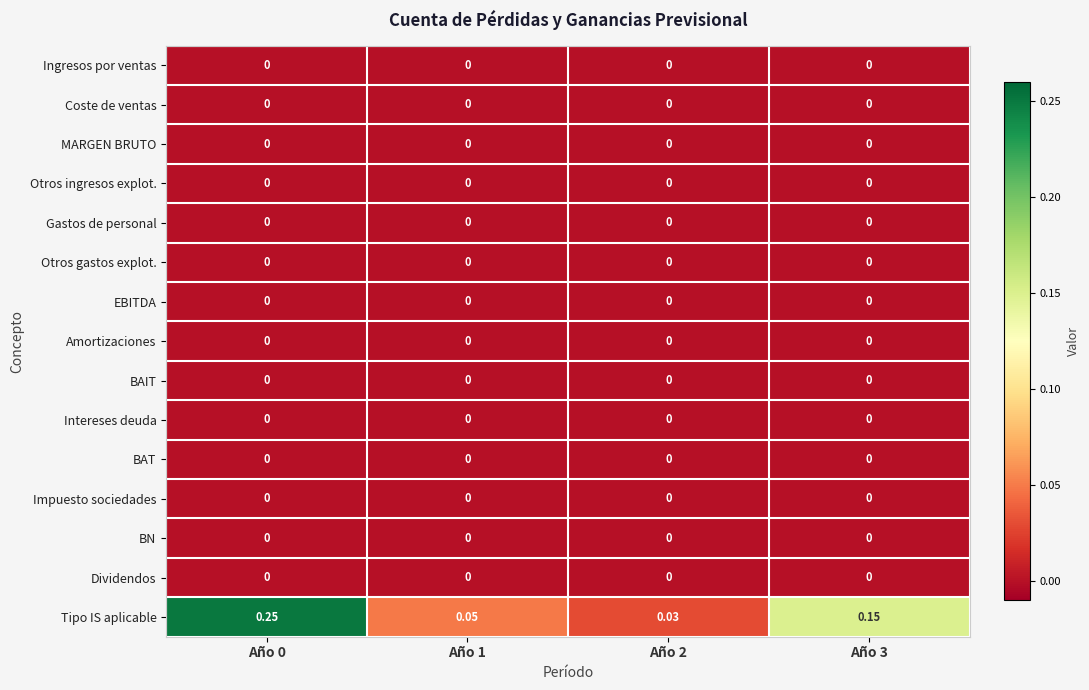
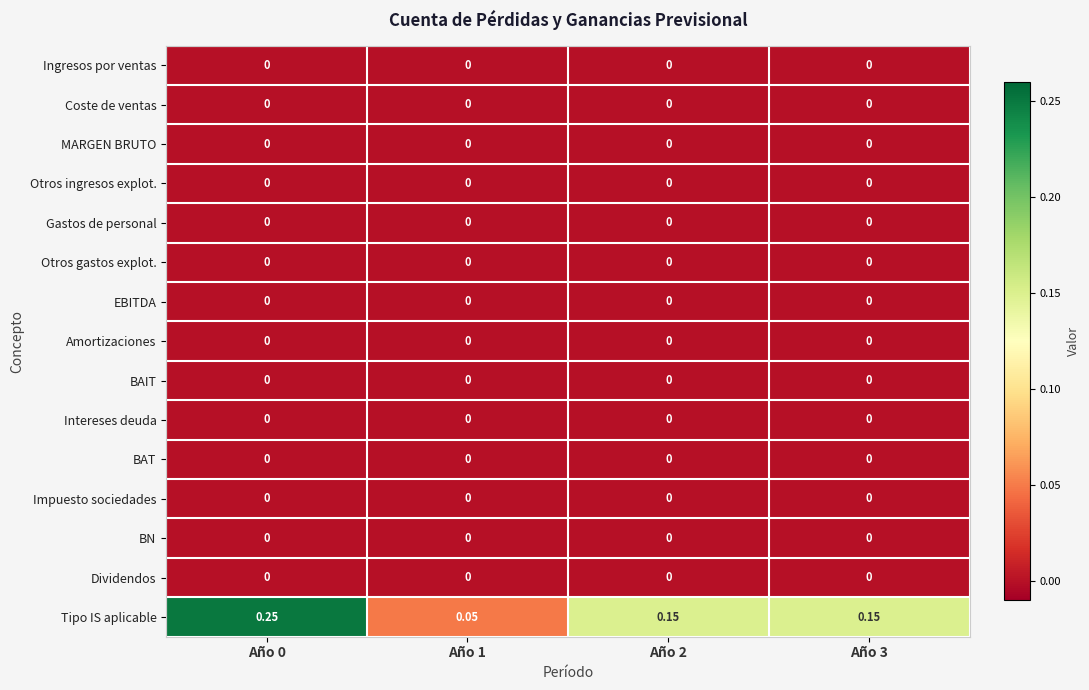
Tipo IS aplicable, Año 2: 0.03 -> 0.15
